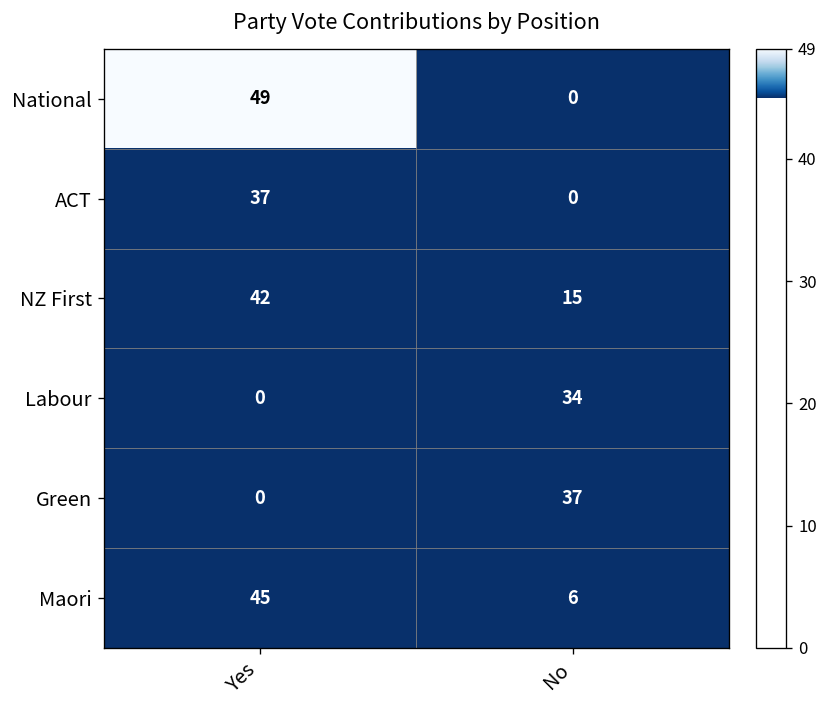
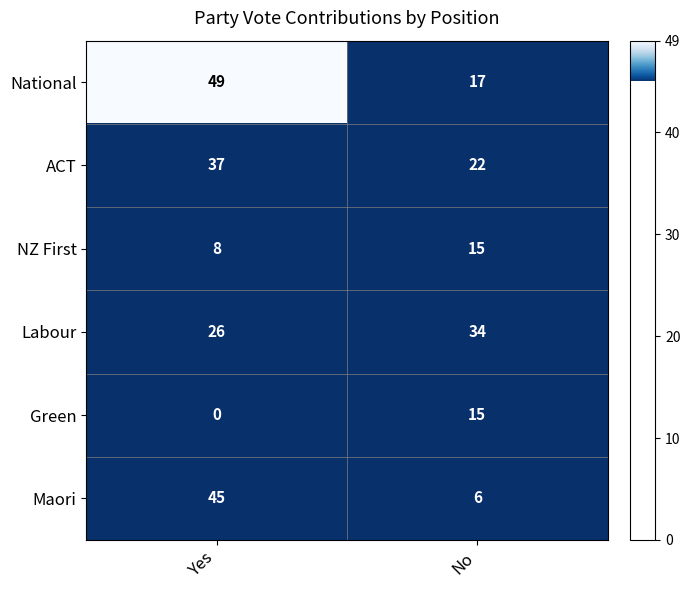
National, No: 0 -> 17
ACT, No: 0 -> 22
NZ First, Yes: 42 -> 8
Labour, Yes: 0 -> 26
Green, No: 37 -> 15
